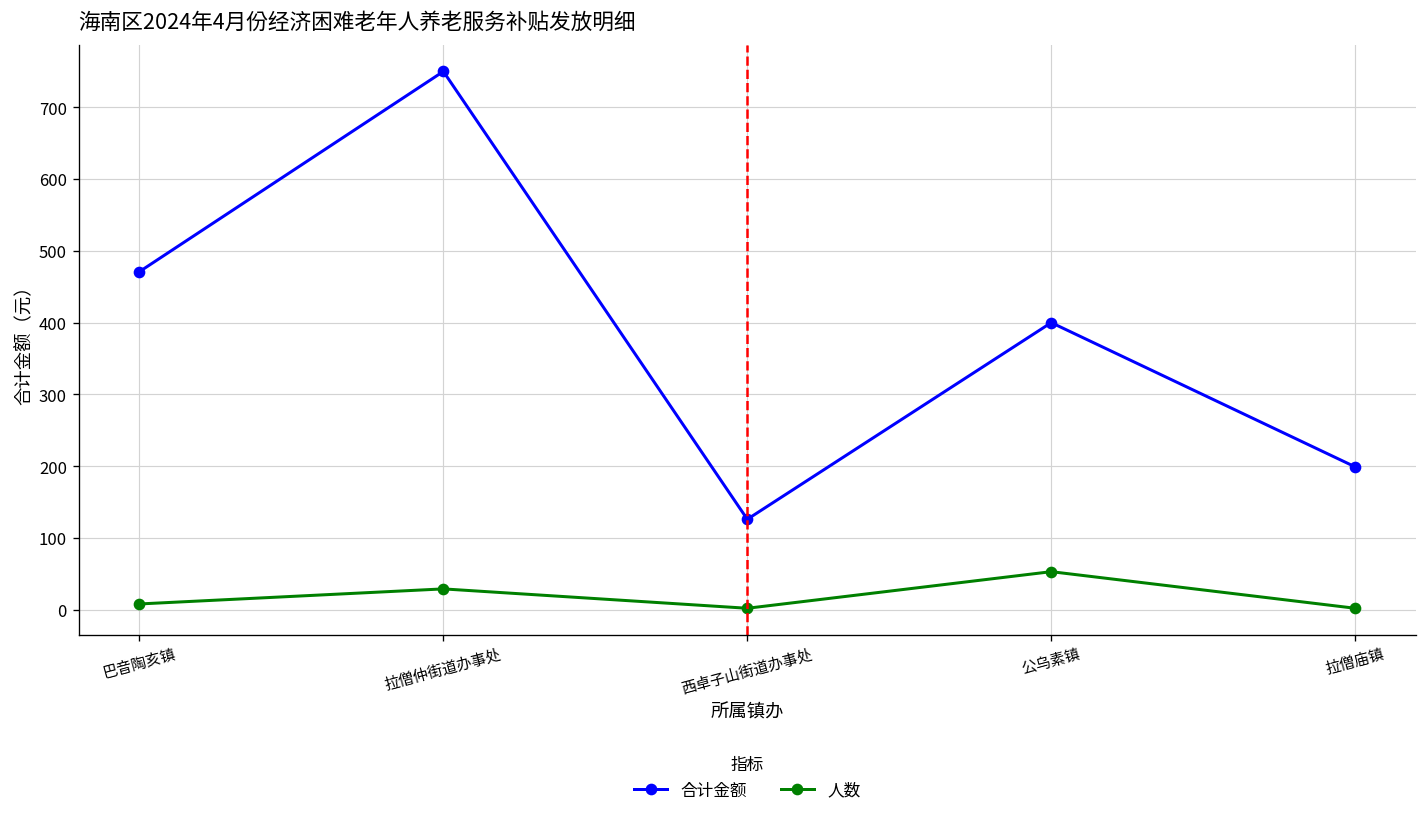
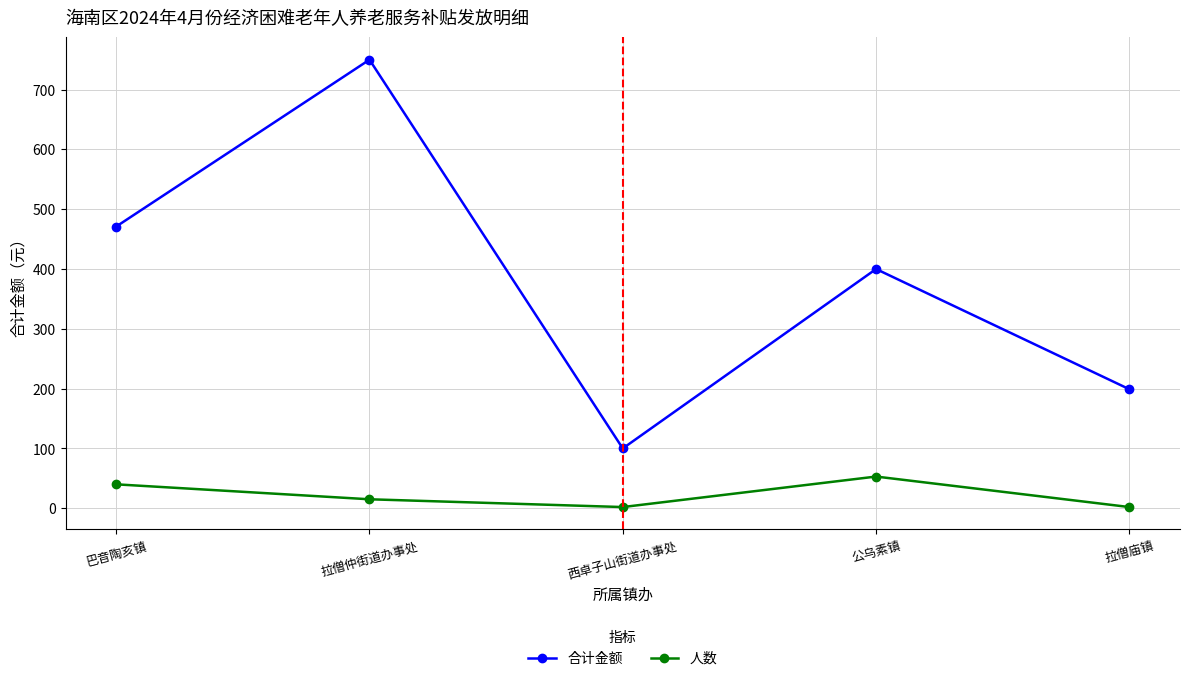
人数, 巴音陶亥镇: 10 -> 40
人数, 拉僧仲街道办事处: 30 -> 20
合计金额, 西卓子山街道办事处: 130 -> 100
